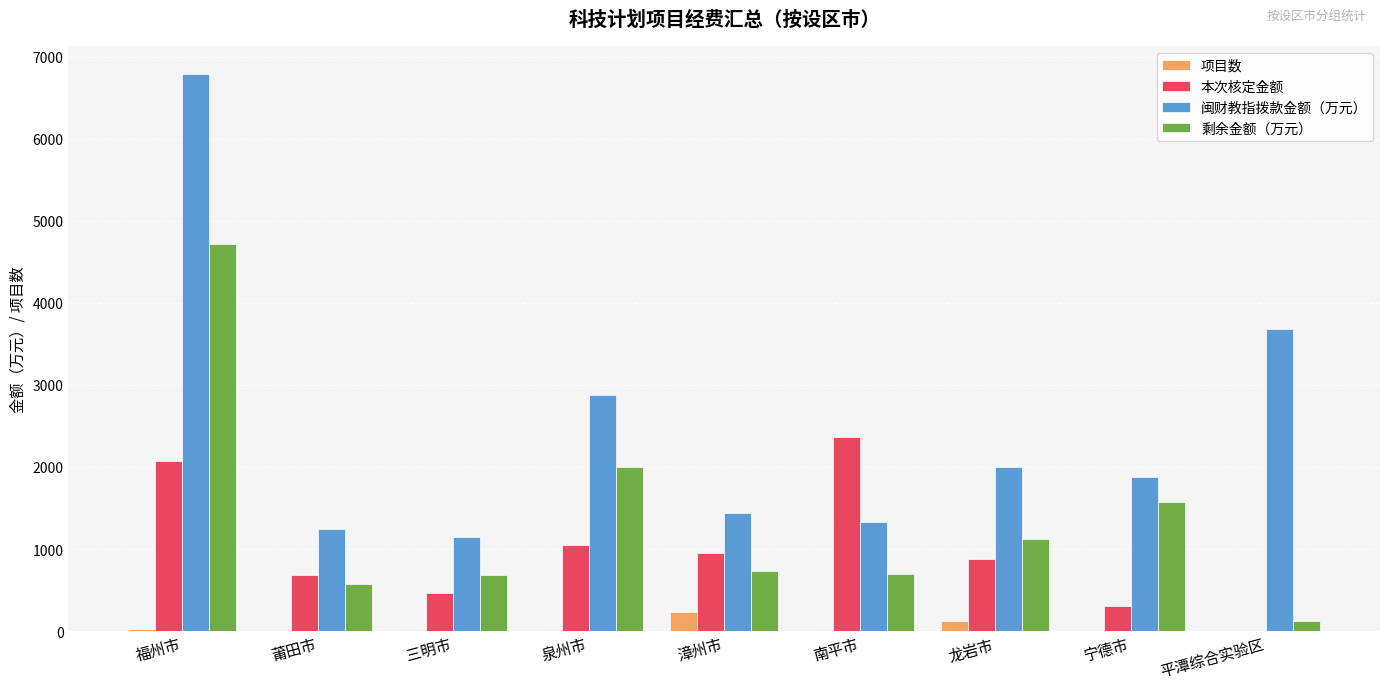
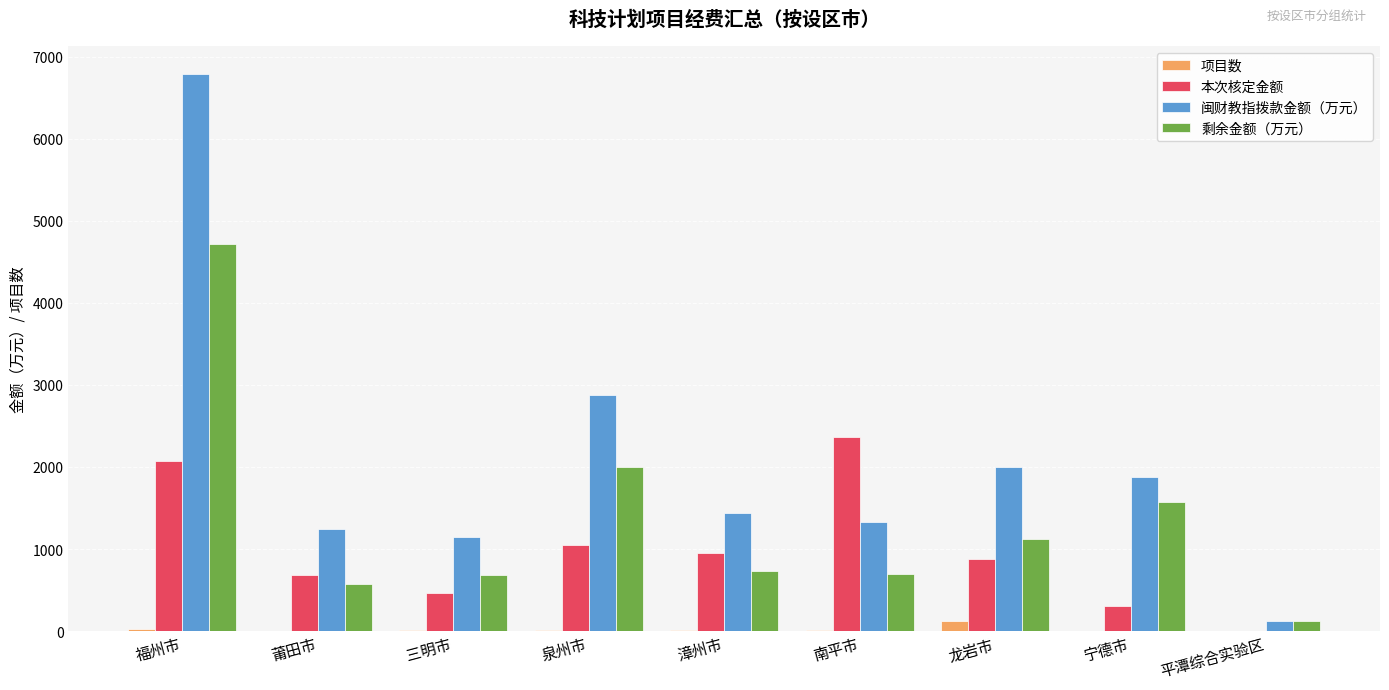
项目数, 漳州市: 200 -> 0
闽财教指拨款金额（万元）, 平潭综合实验区: 3700 -> 100
